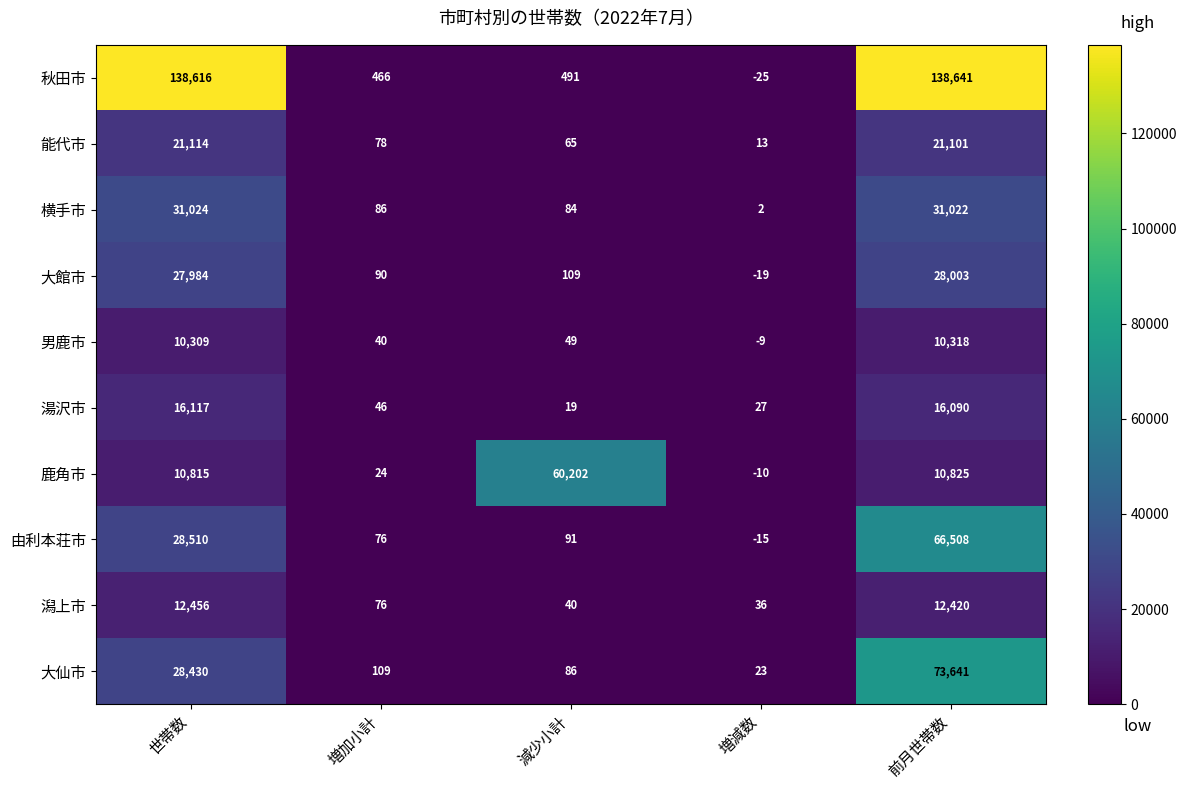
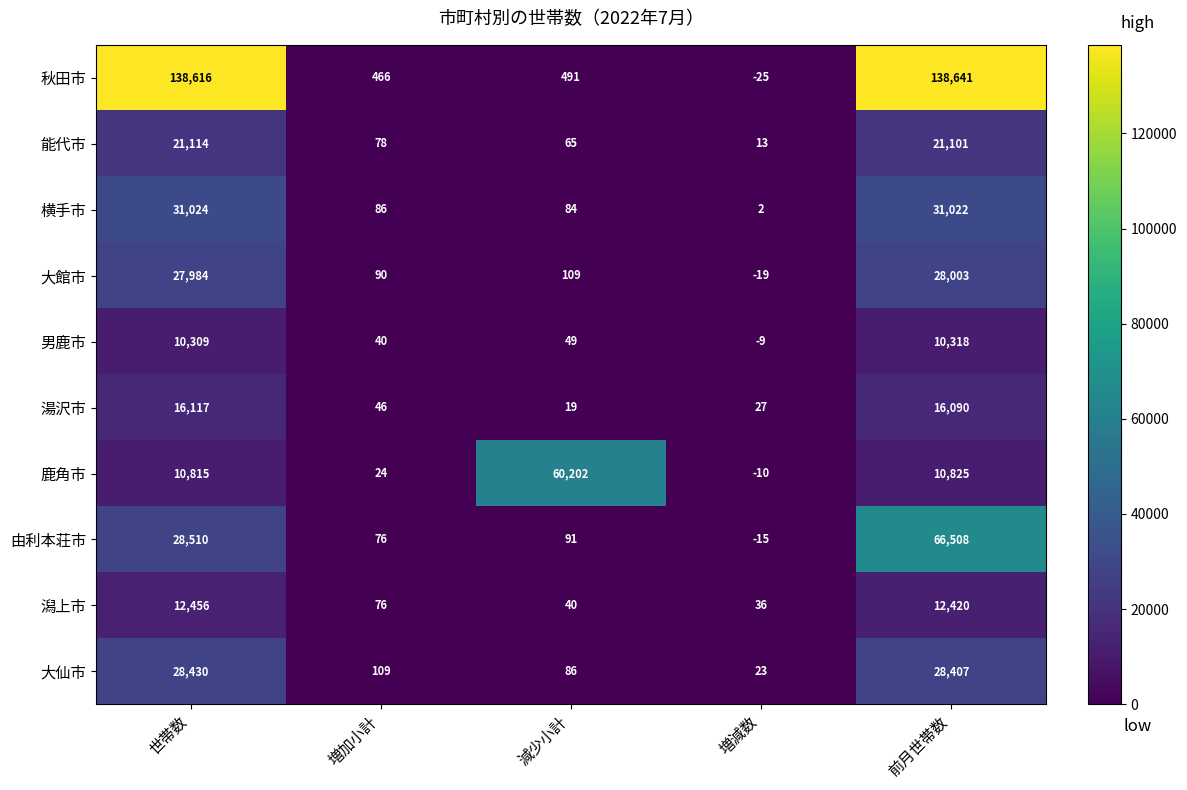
大仙市, 前月世帯数: 73,641 -> 28,407
